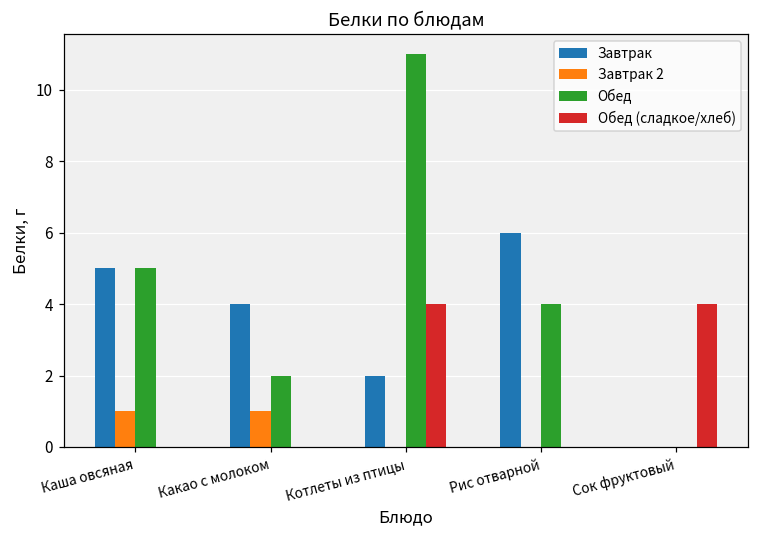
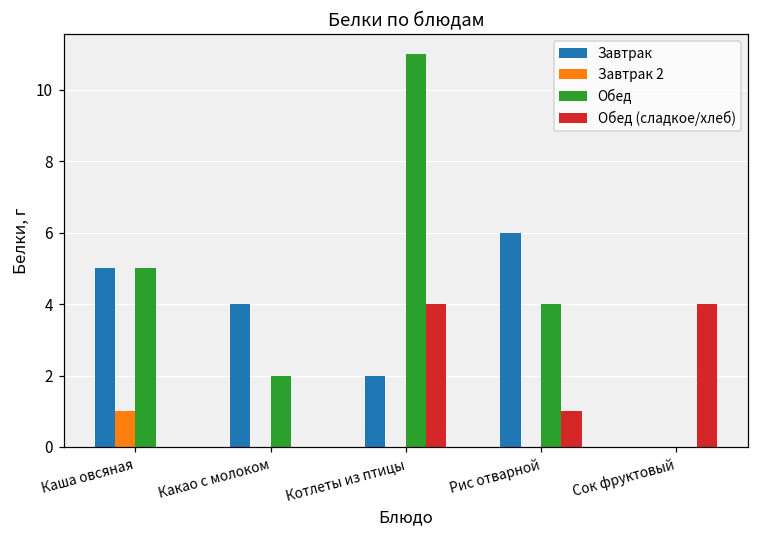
Завтрак 2, Какао с молоком: 1 -> 0
Обед (сладкое/хлеб), Рис отварной: 0 -> 1
